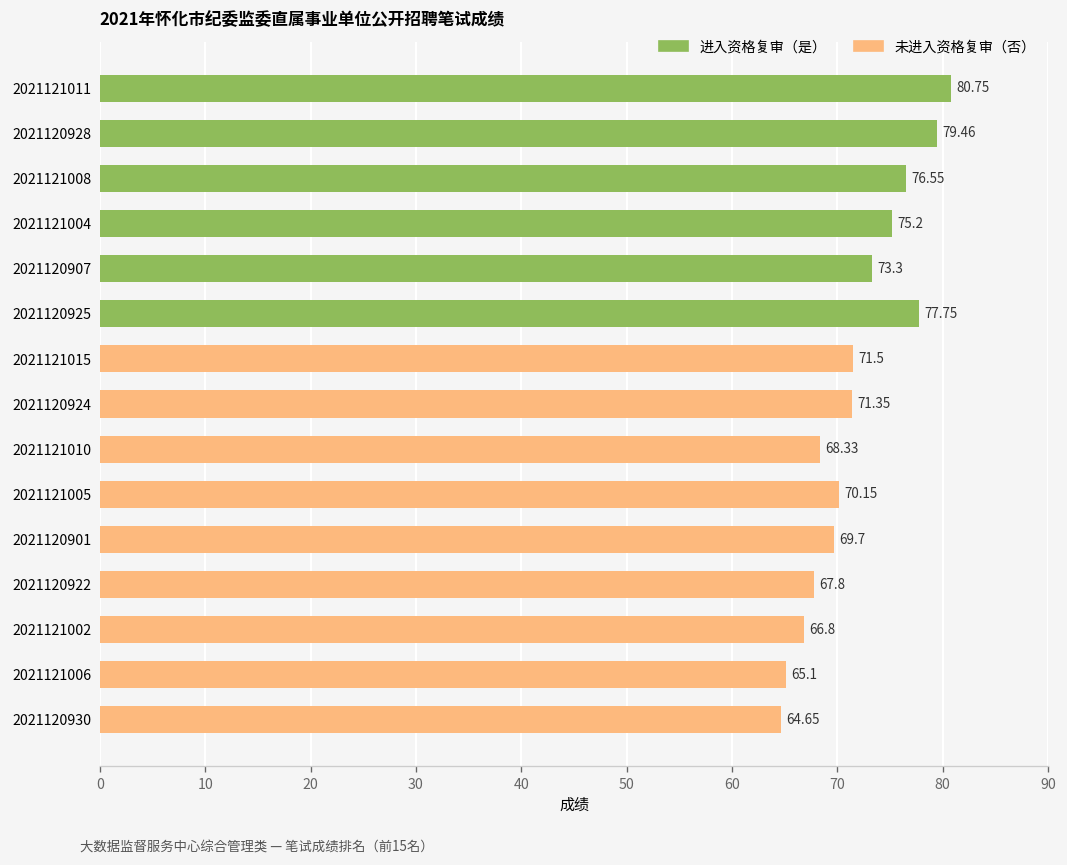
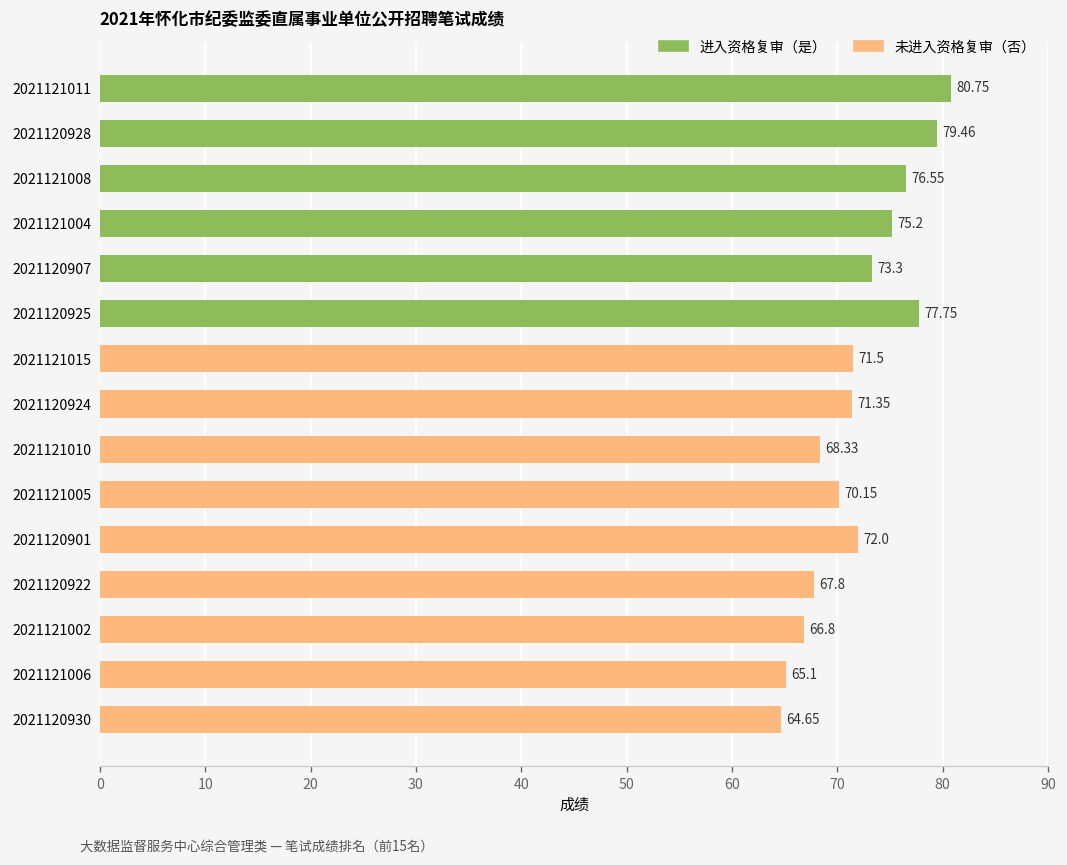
未进入资格复审（否）, 2021120901: 69.7 -> 72.0
